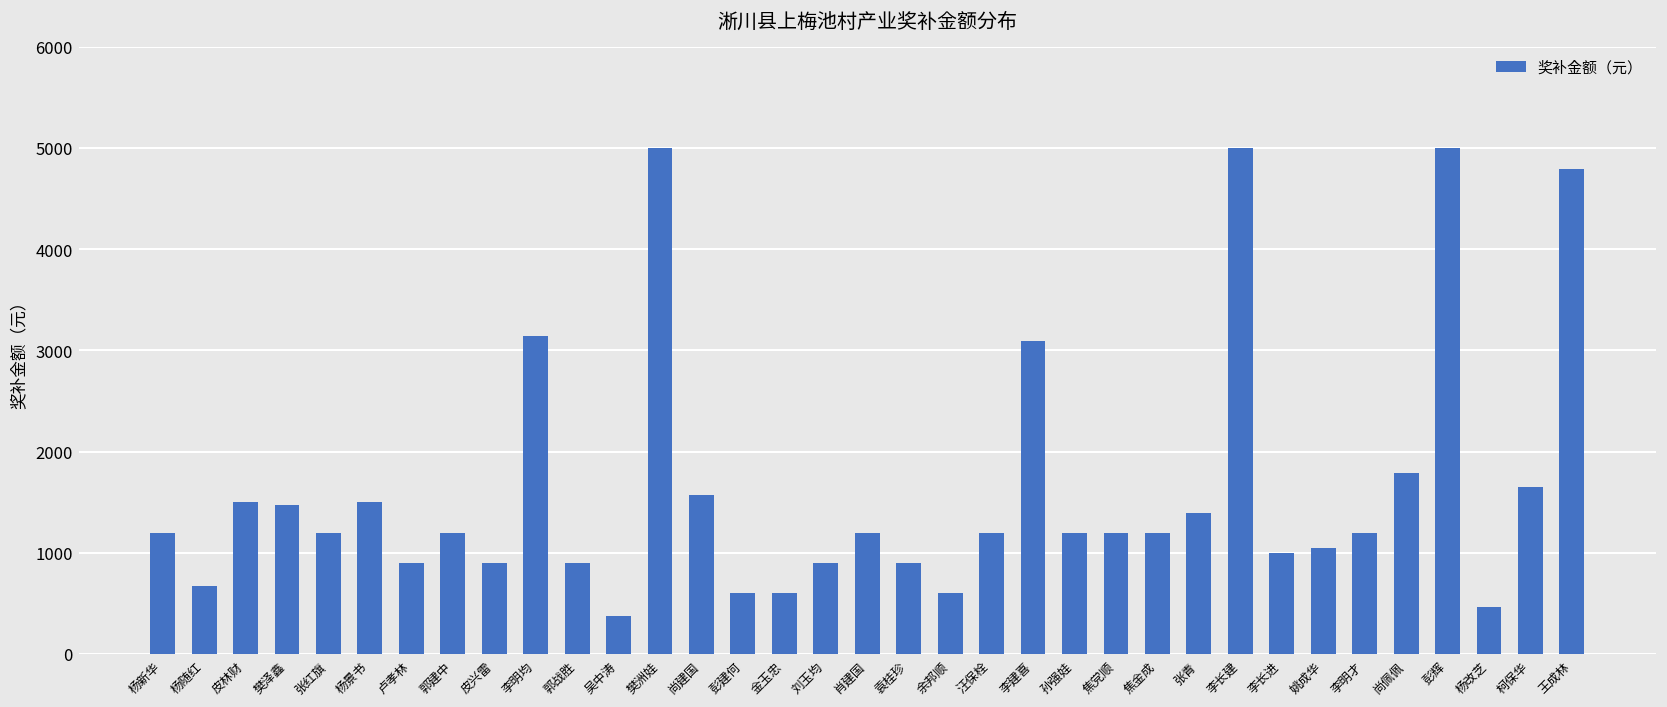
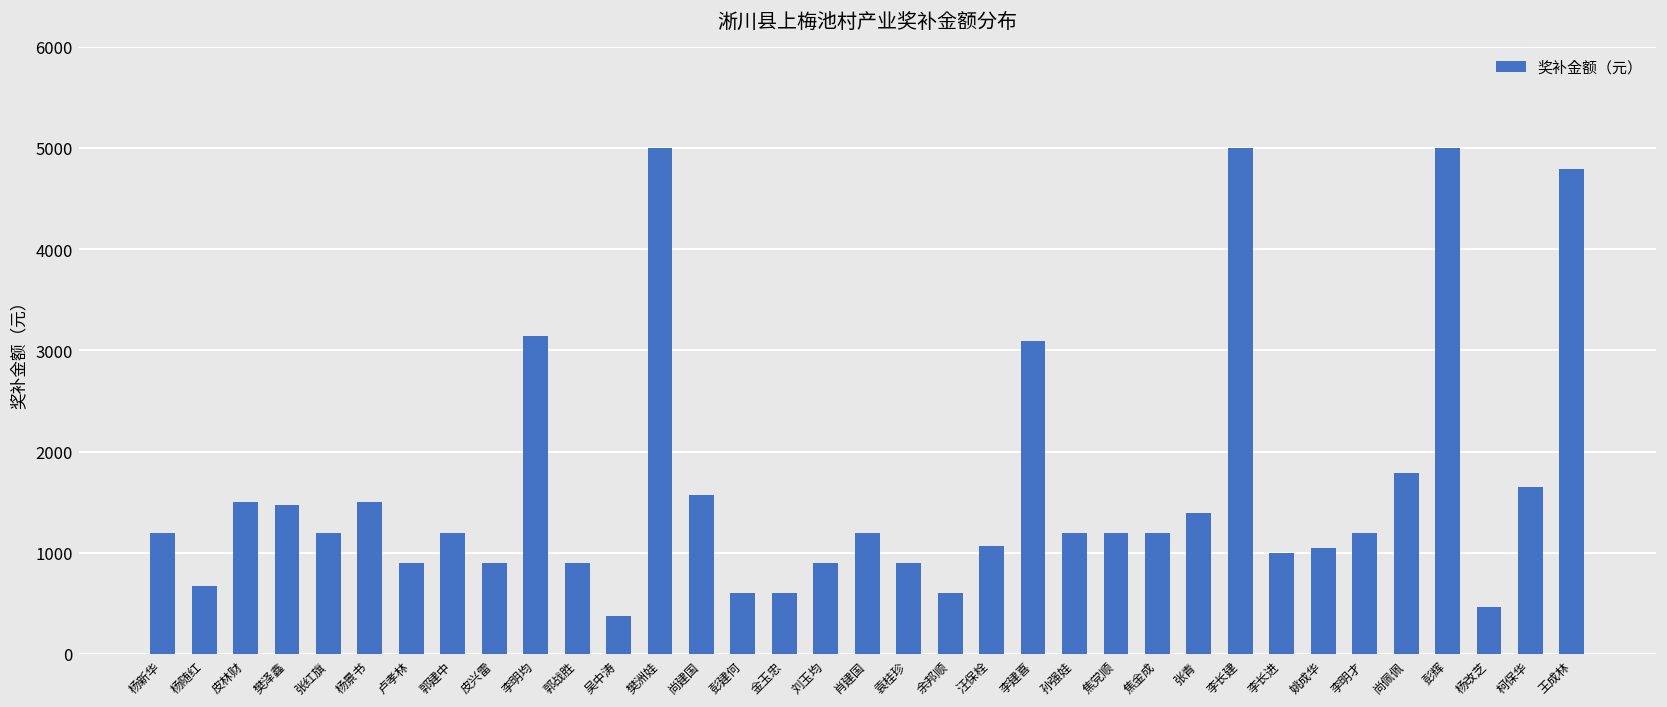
汪保栓: 1200 -> 1100
